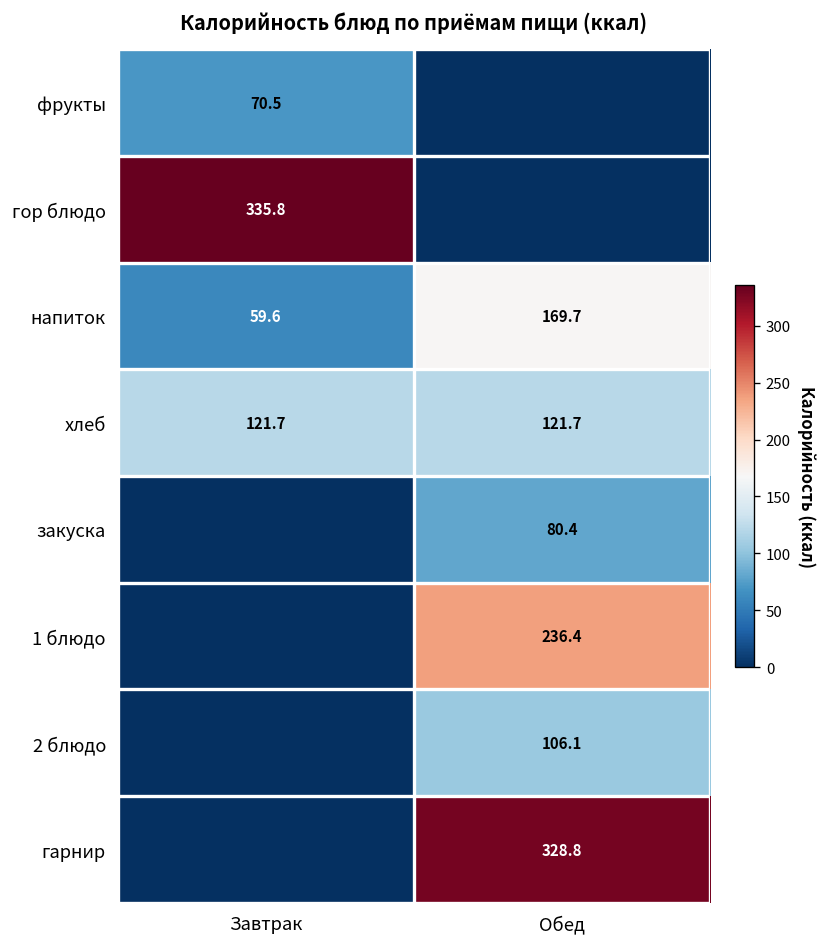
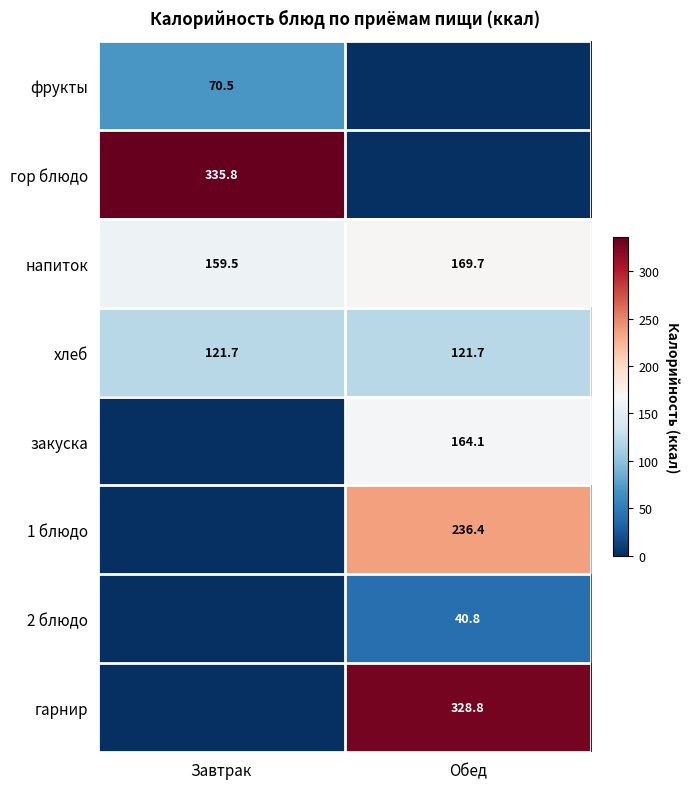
напиток, Завтрак: 59.6 -> 159.5
закуска, Обед: 80.4 -> 164.1
2 блюдо, Обед: 106.1 -> 40.8
